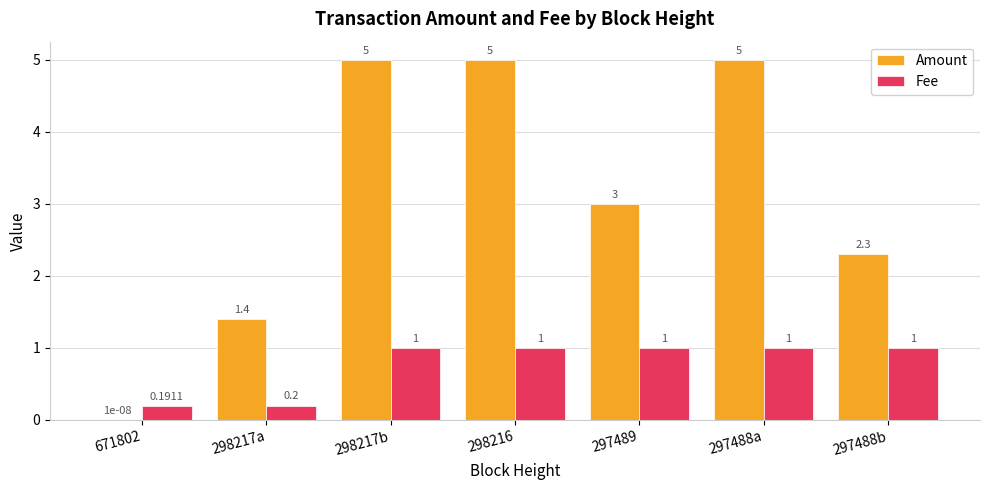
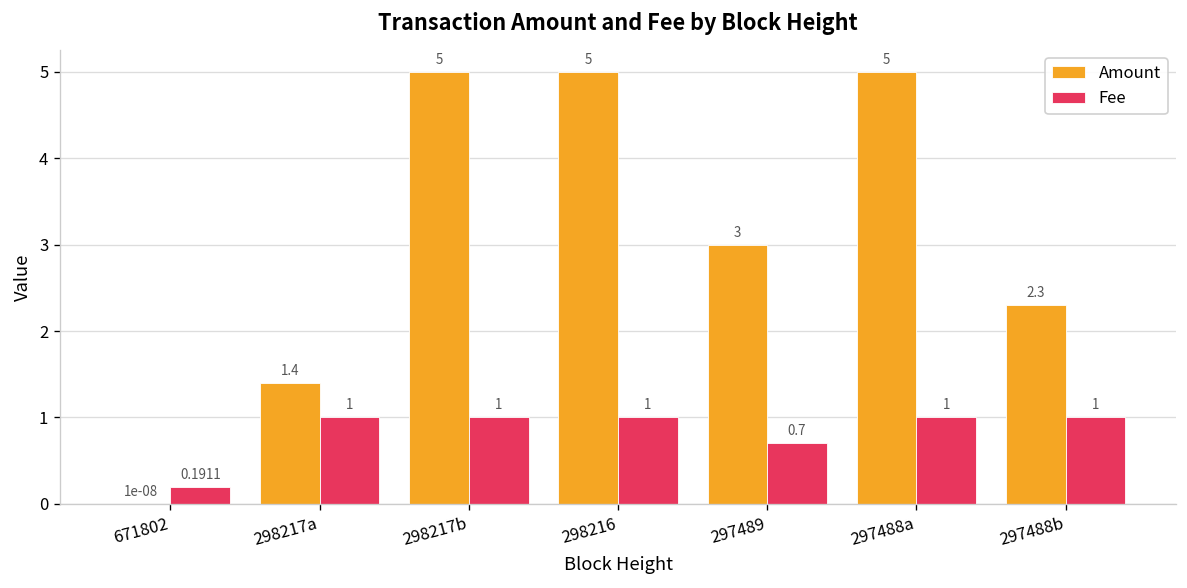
Fee, 298217a: 0.2 -> 1
Fee, 297489: 1 -> 0.7
